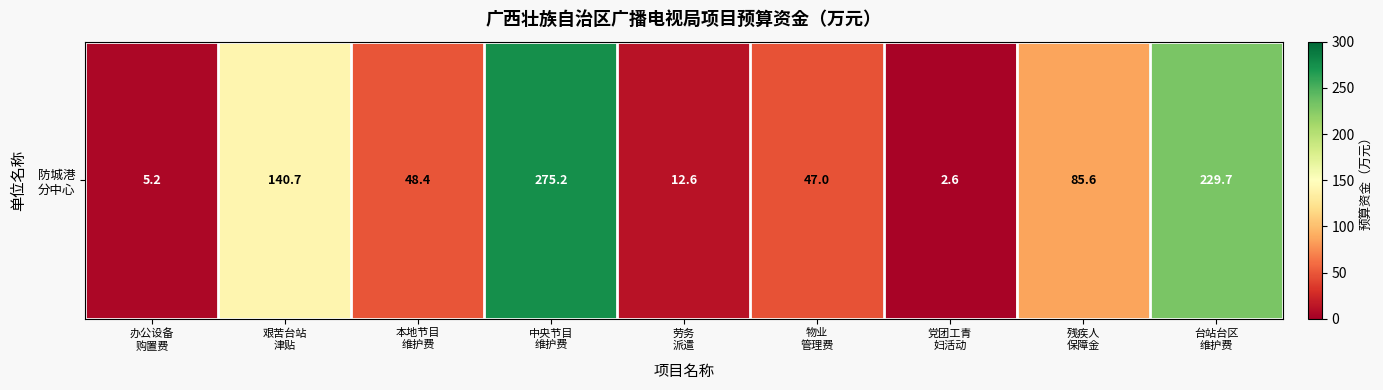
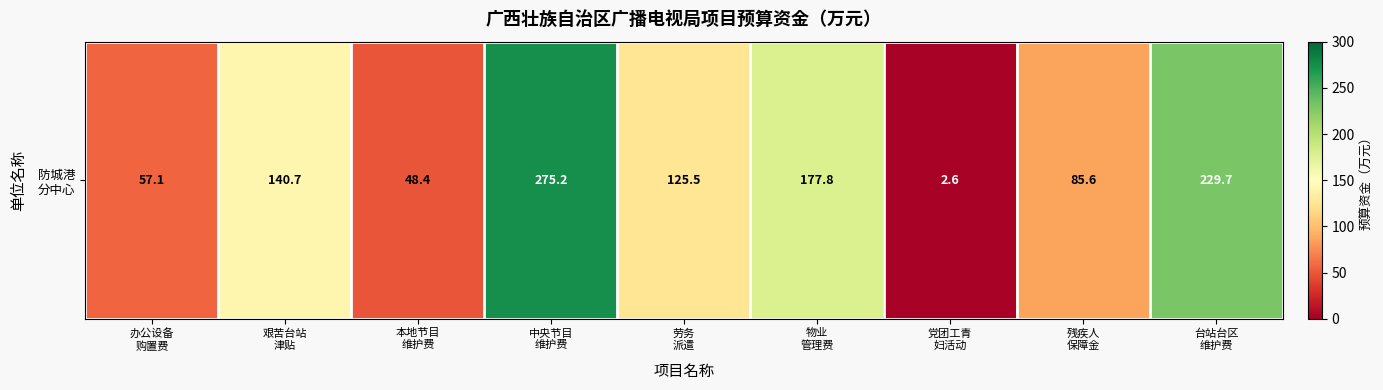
防城港 分中心, 办公设备 购置费: 5.2 -> 57.1
防城港 分中心, 劳务 派遣: 12.6 -> 125.5
防城港 分中心, 物业 管理费: 47.0 -> 177.8
